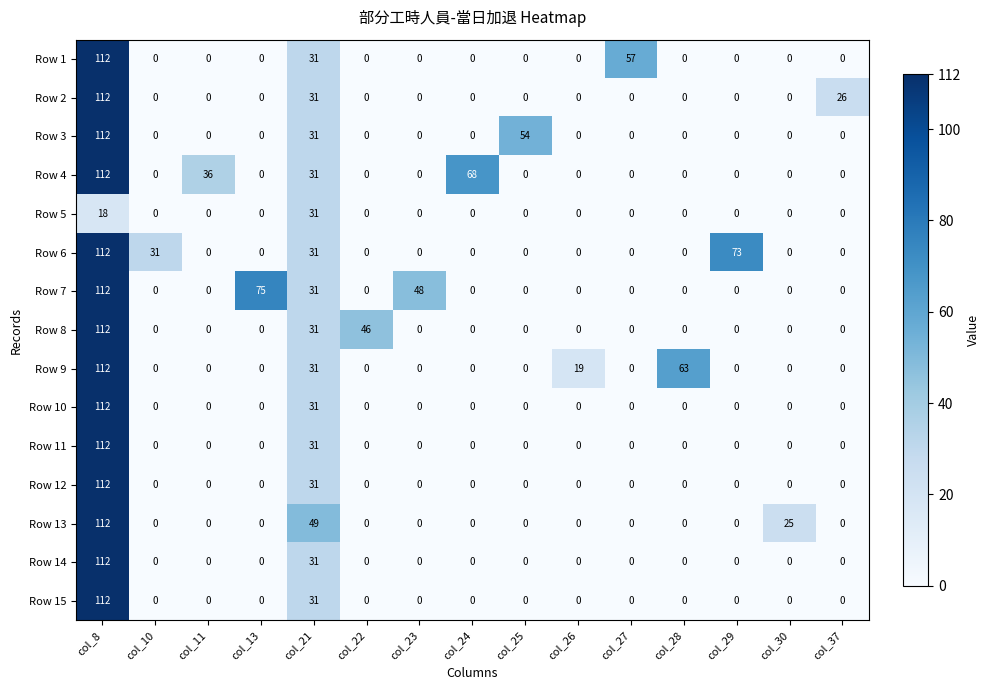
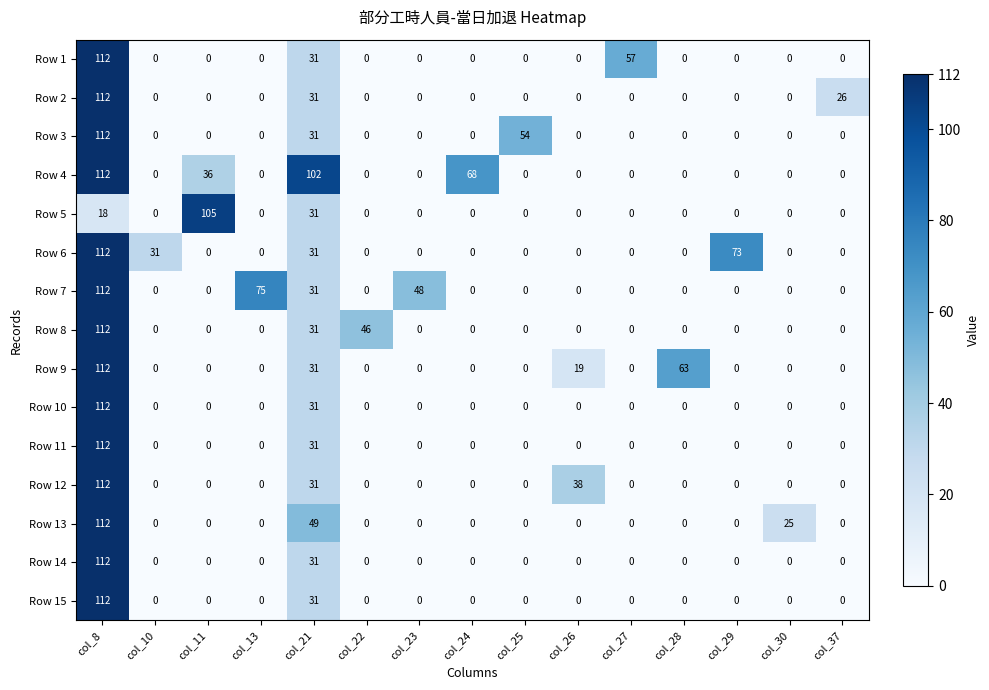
Row 4, col_21: 31 -> 102
Row 5, col_11: 0 -> 105
Row 12, col_26: 0 -> 38
